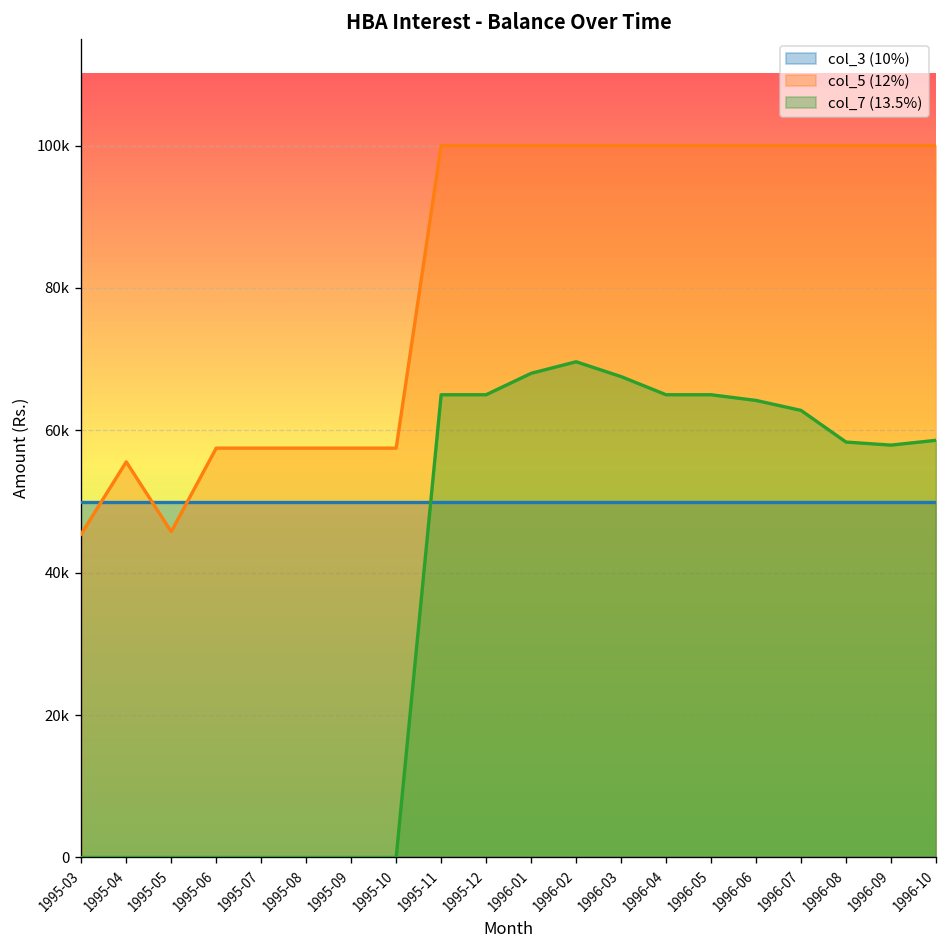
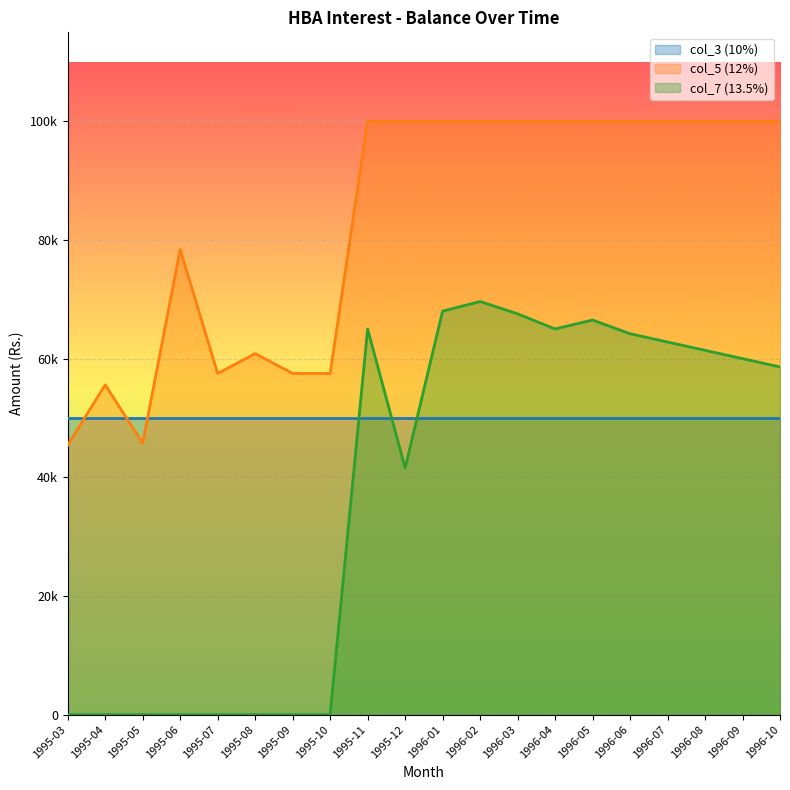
col_5 (12%), 1995-06: 58000 -> 78000
col_5 (12%), 1995-08: 58000 -> 61000
col_7 (13.5%), 1995-12: 65000 -> 42000
col_7 (13.5%), 1996-05: 65000 -> 67000
col_7 (13.5%), 1996-08: 58000 -> 61000
col_7 (13.5%), 1996-09: 58000 -> 60000
